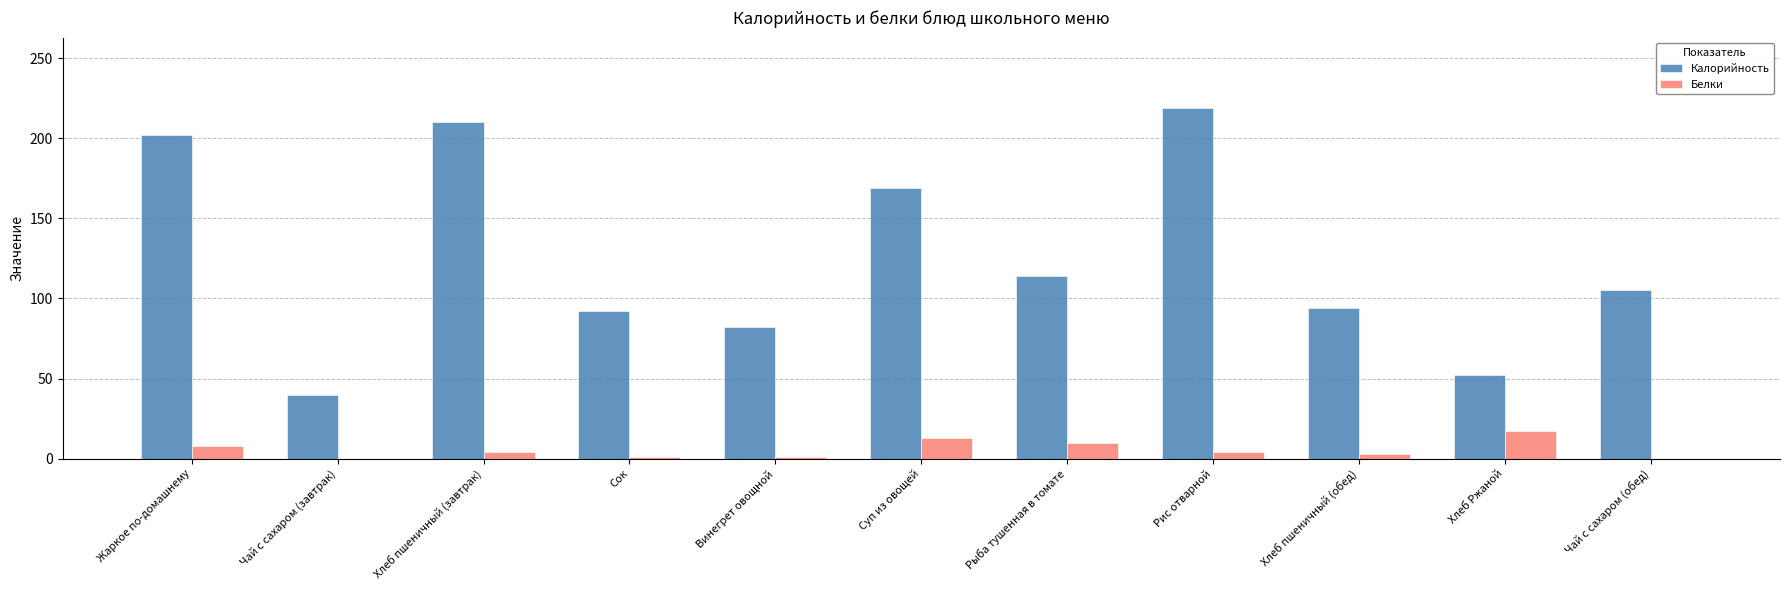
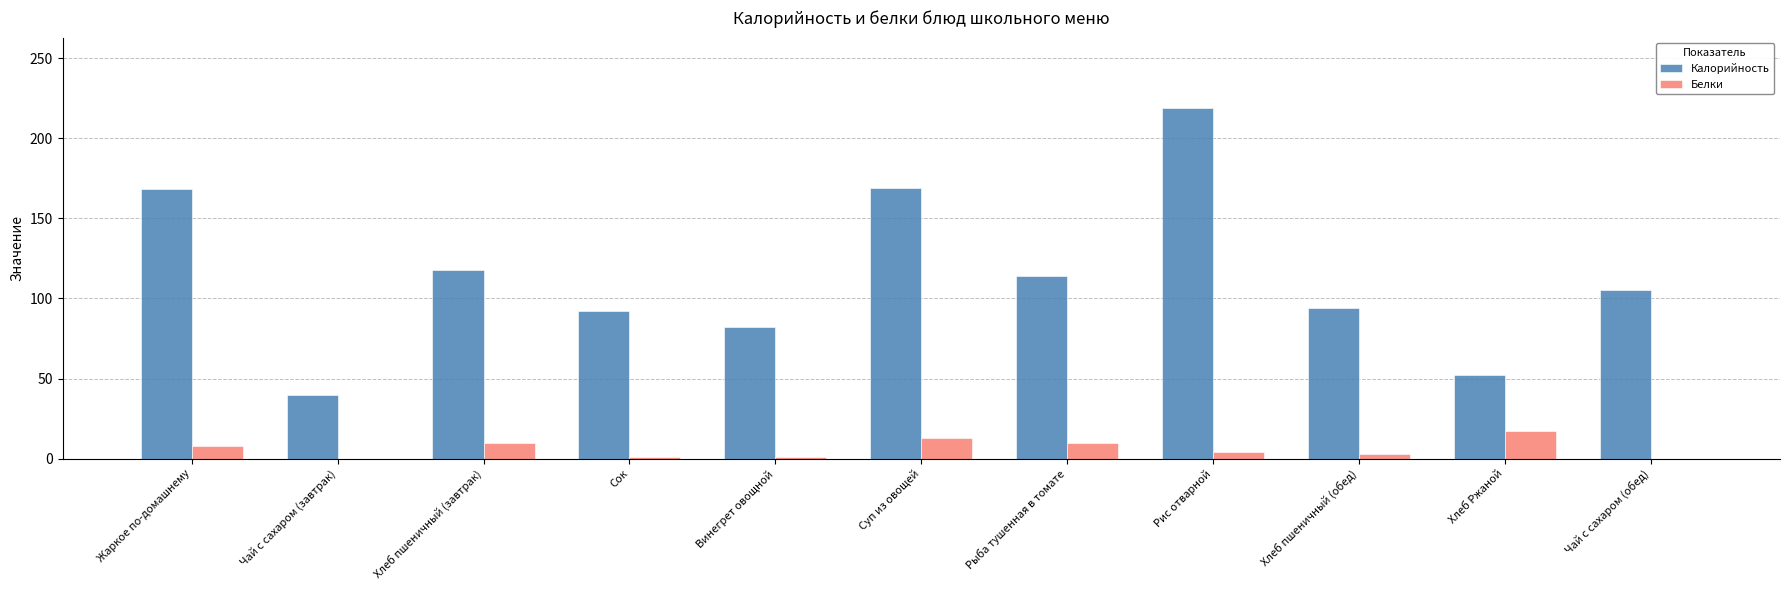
Калорийность, Жаркое по-домашнему: 202 -> 168
Калорийность, Хлеб пшеничный (завтрак): 210 -> 118
Белки, Хлеб пшеничный (завтрак): 4 -> 10
